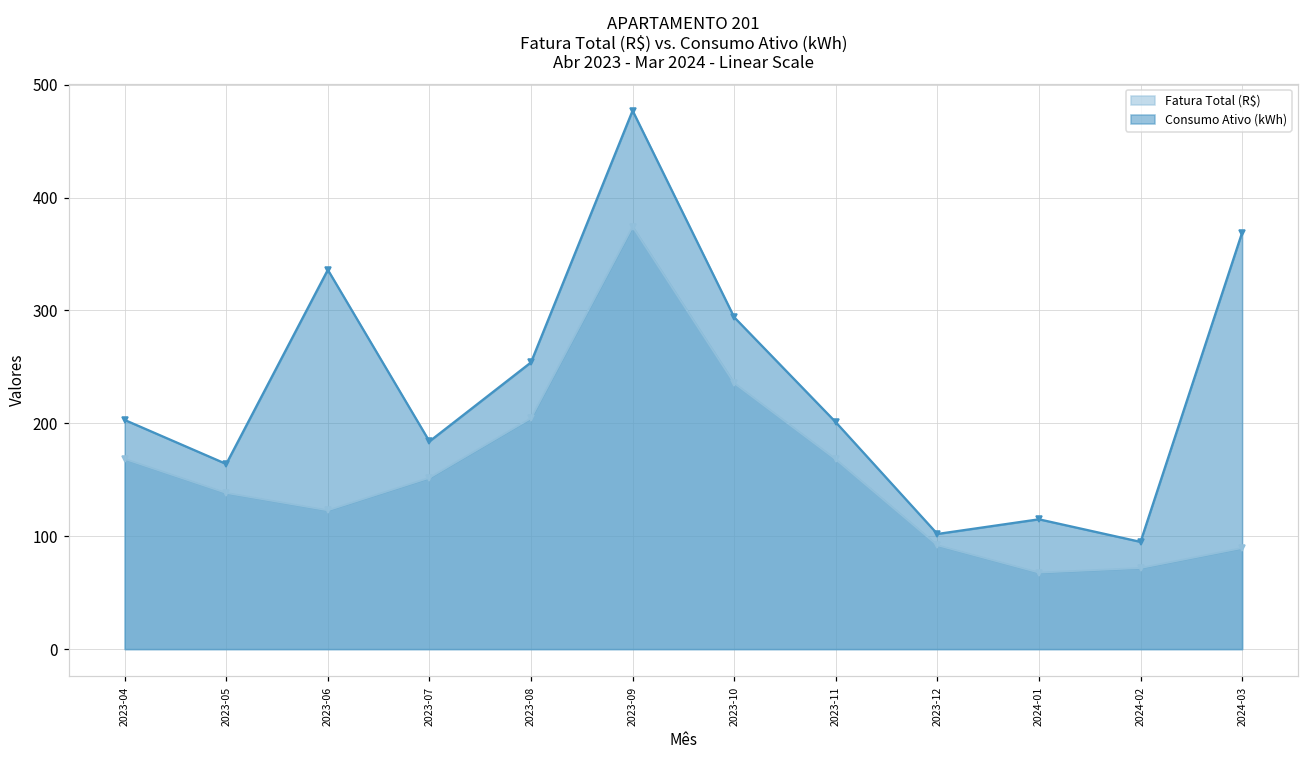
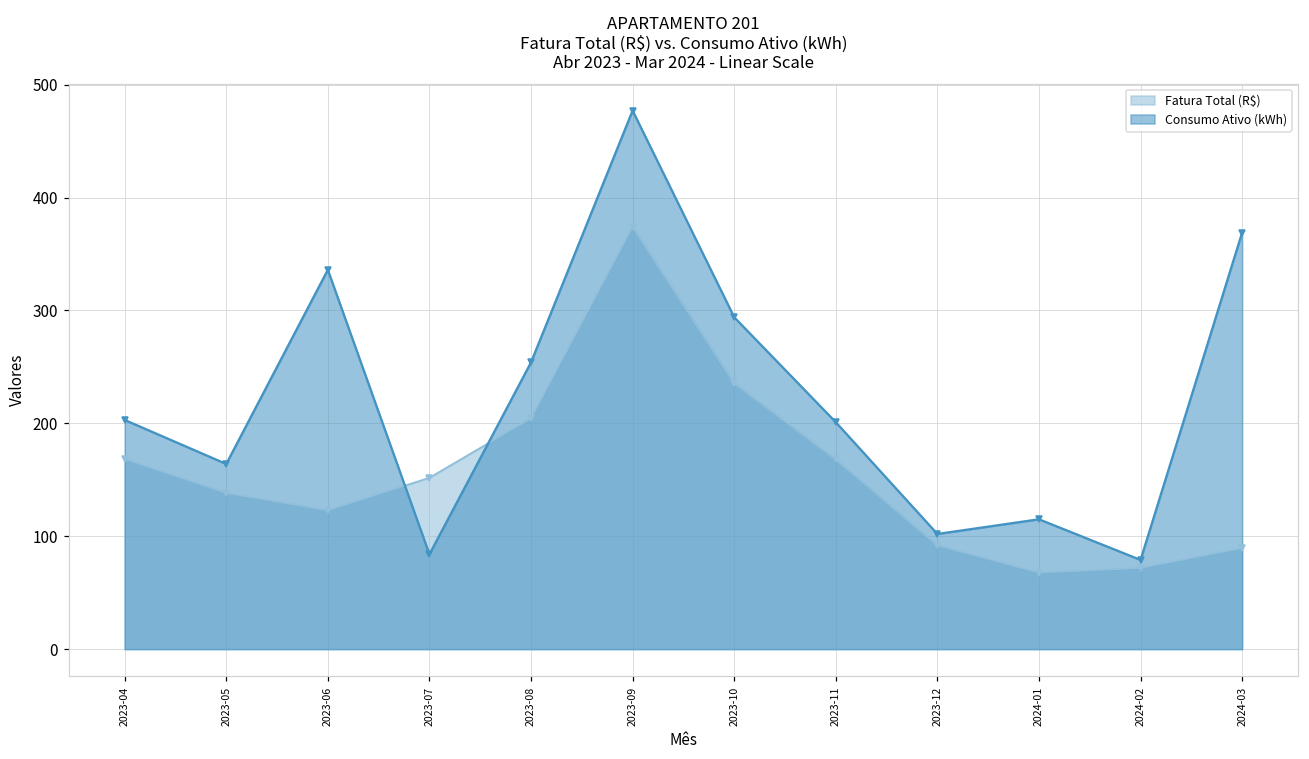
Consumo Ativo (kWh), 2023-07: 184 -> 84
Consumo Ativo (kWh), 2024-02: 95 -> 79
